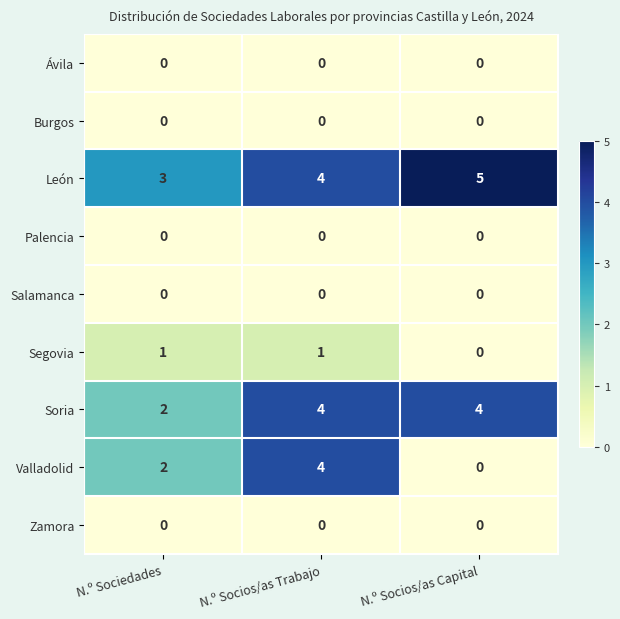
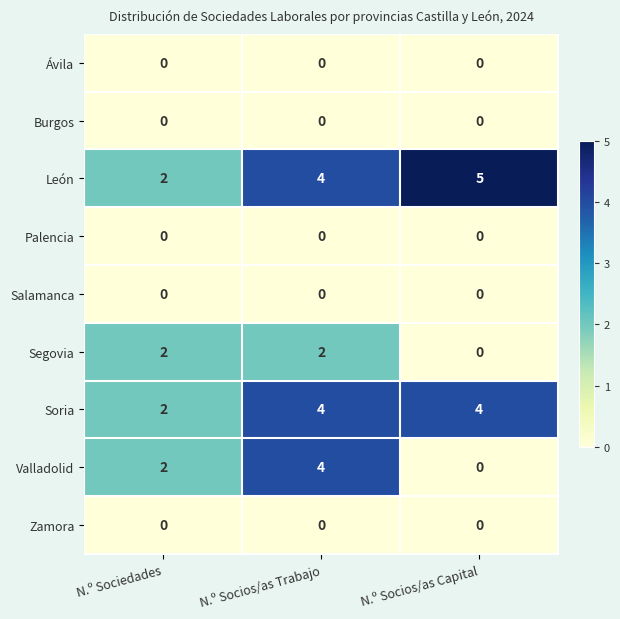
León, N.º Sociedades: 3 -> 2
Segovia, N.º Sociedades: 1 -> 2
Segovia, N.º Socios/as Trabajo: 1 -> 2
